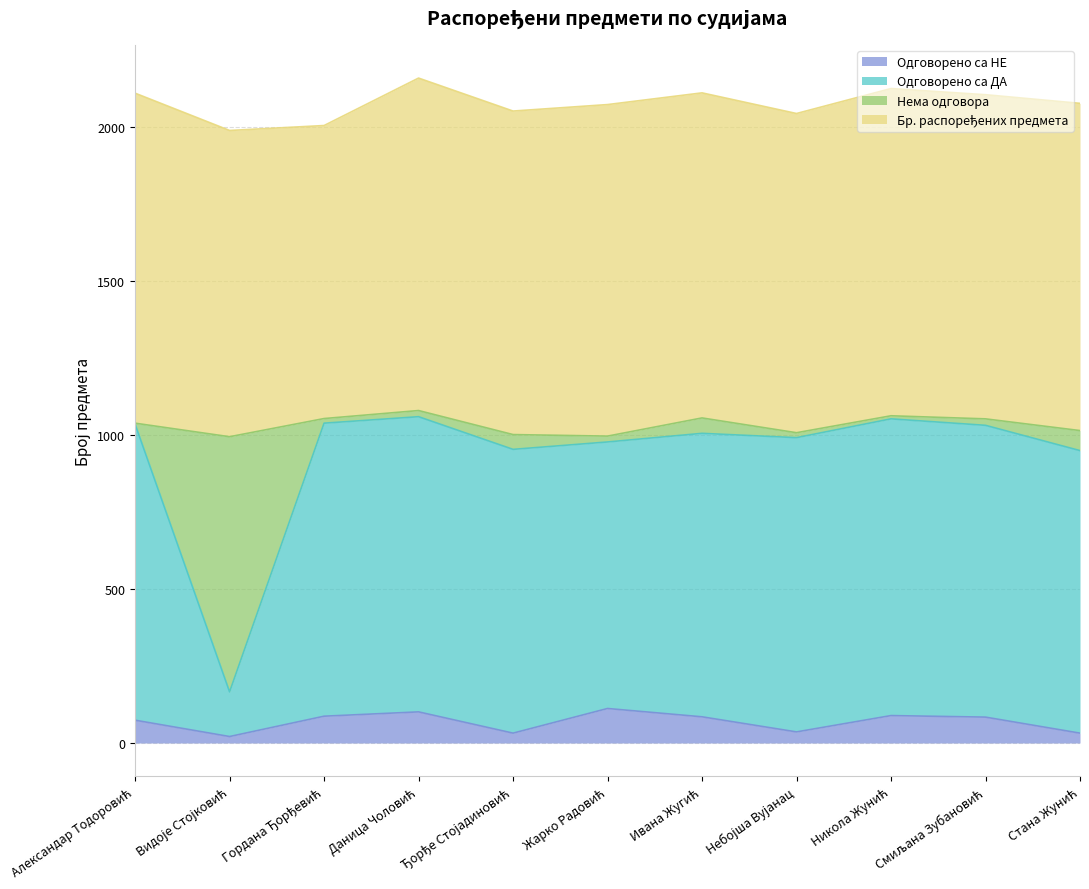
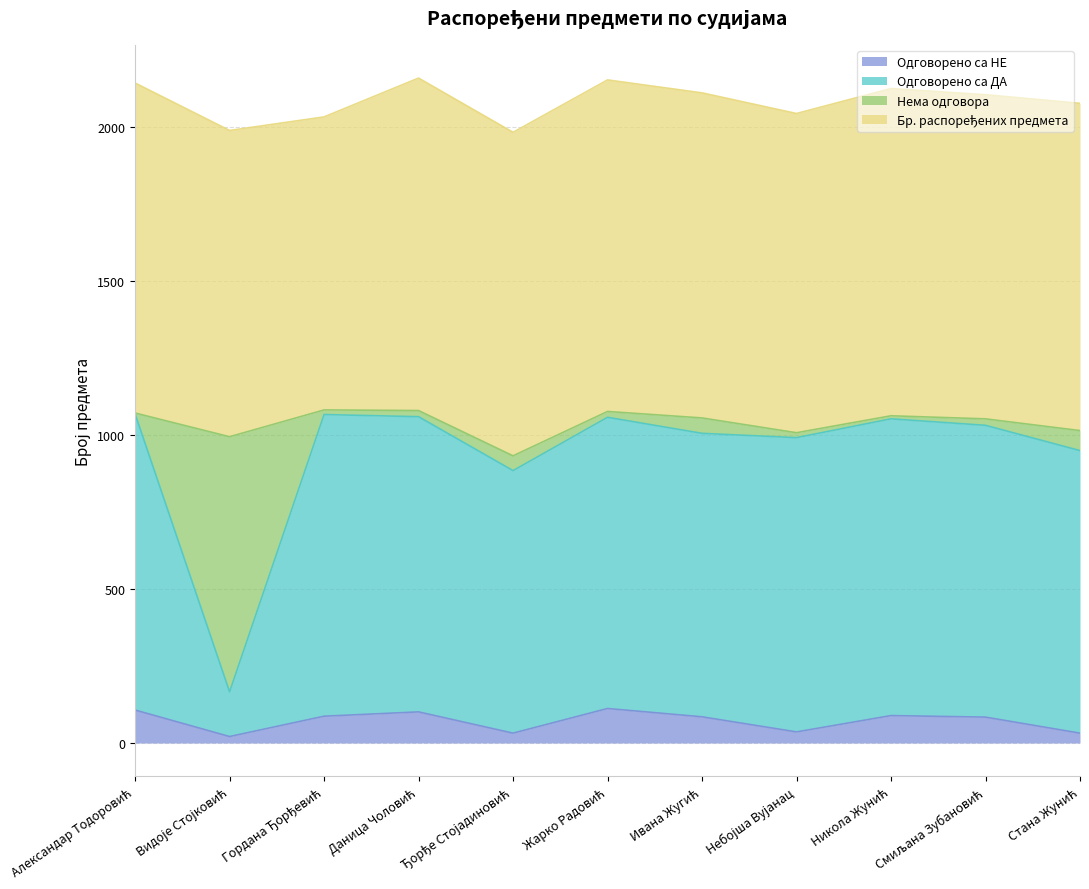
Одговорено са НЕ, Александар Тодоровић: 70 -> 110
Одговорено са ДА, Гордана Ђорђевић: 950 -> 980
Одговорено са ДА, Ђорђе Стојадиновић: 920 -> 850
Одговорено са ДА, Жарко Радовић: 870 -> 950
